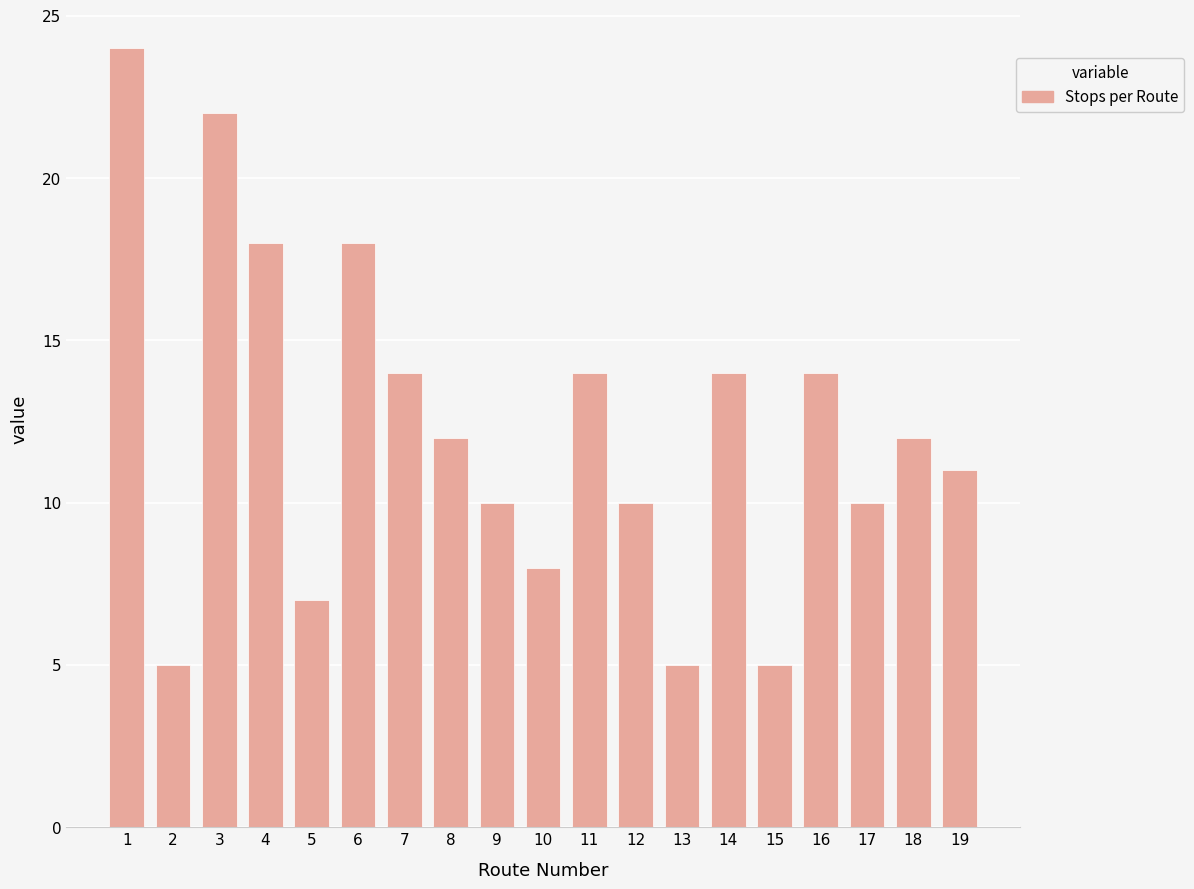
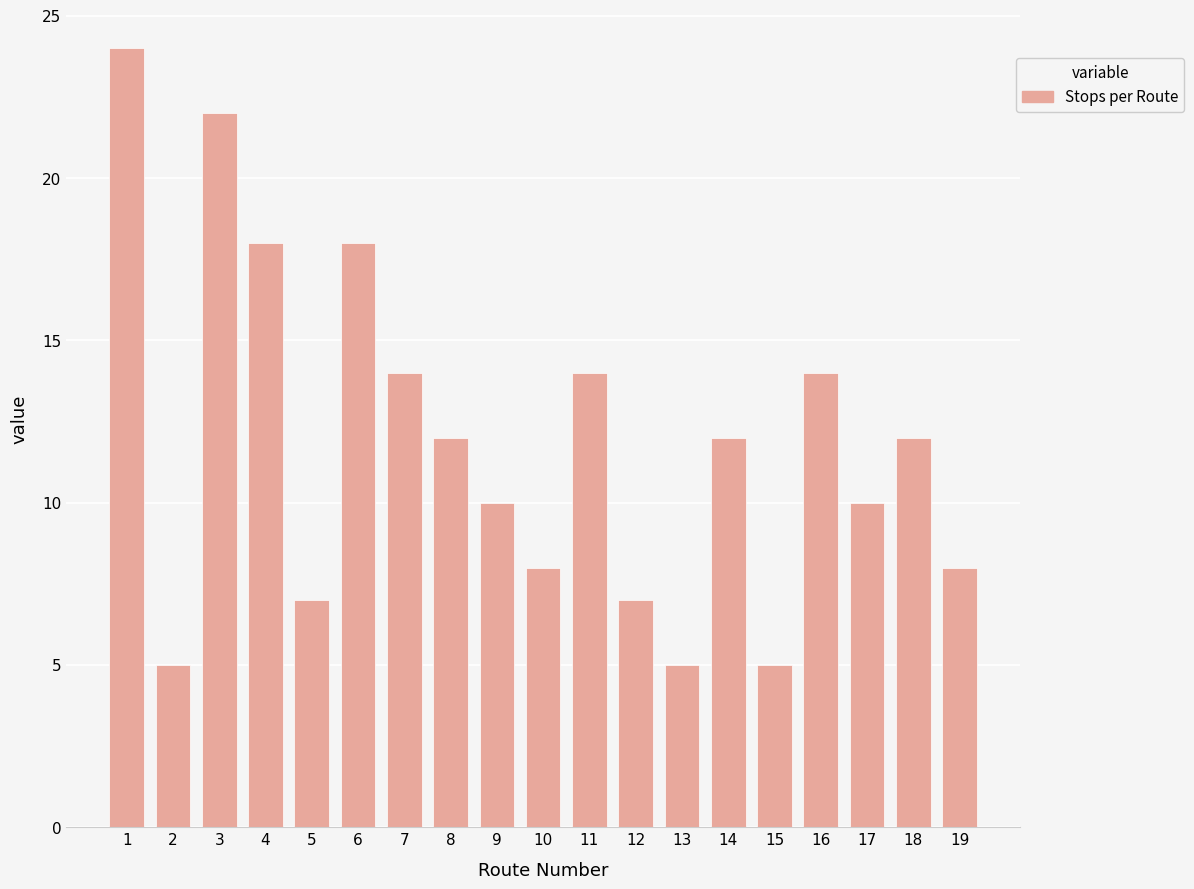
12: 10 -> 7
14: 14 -> 12
19: 11 -> 8
